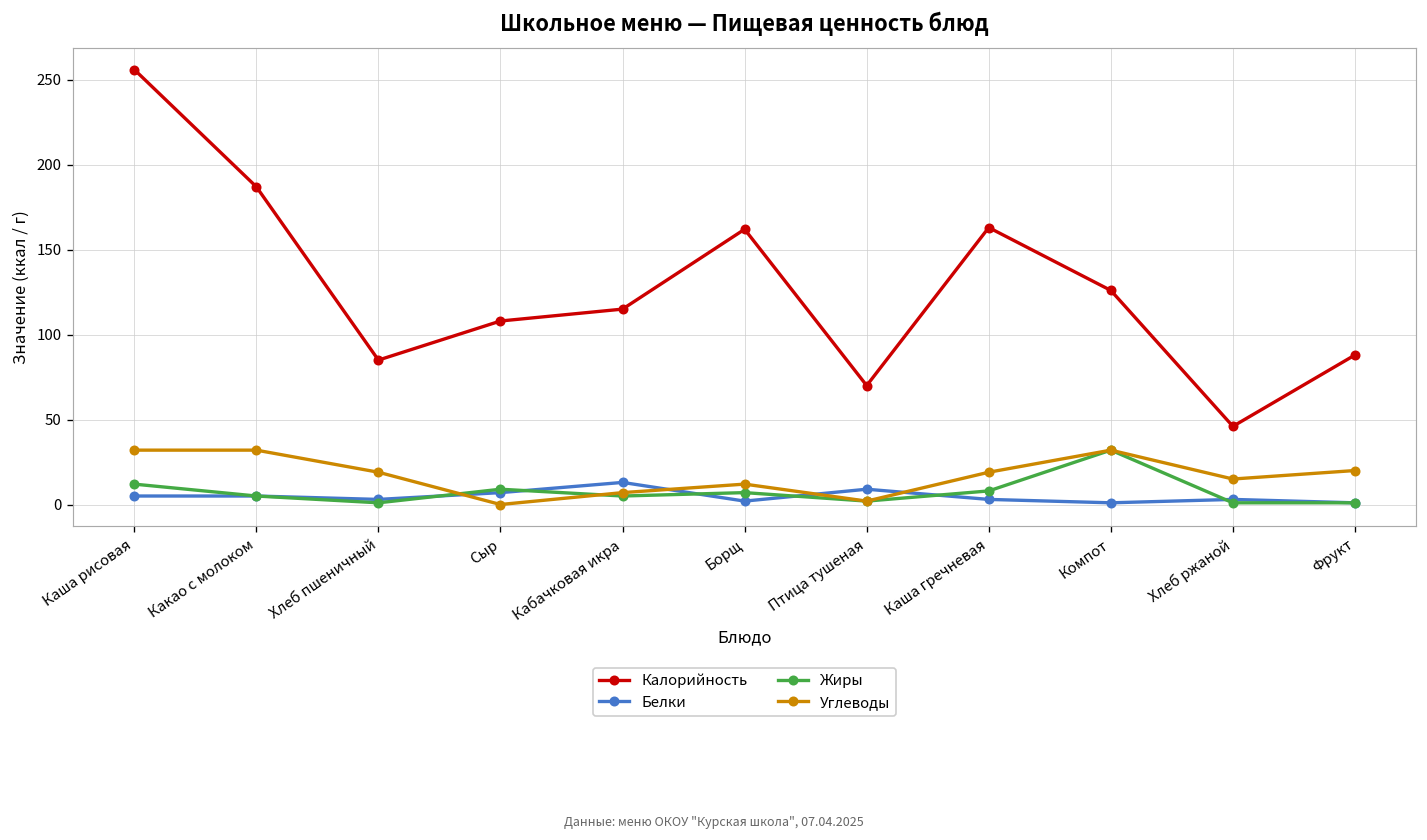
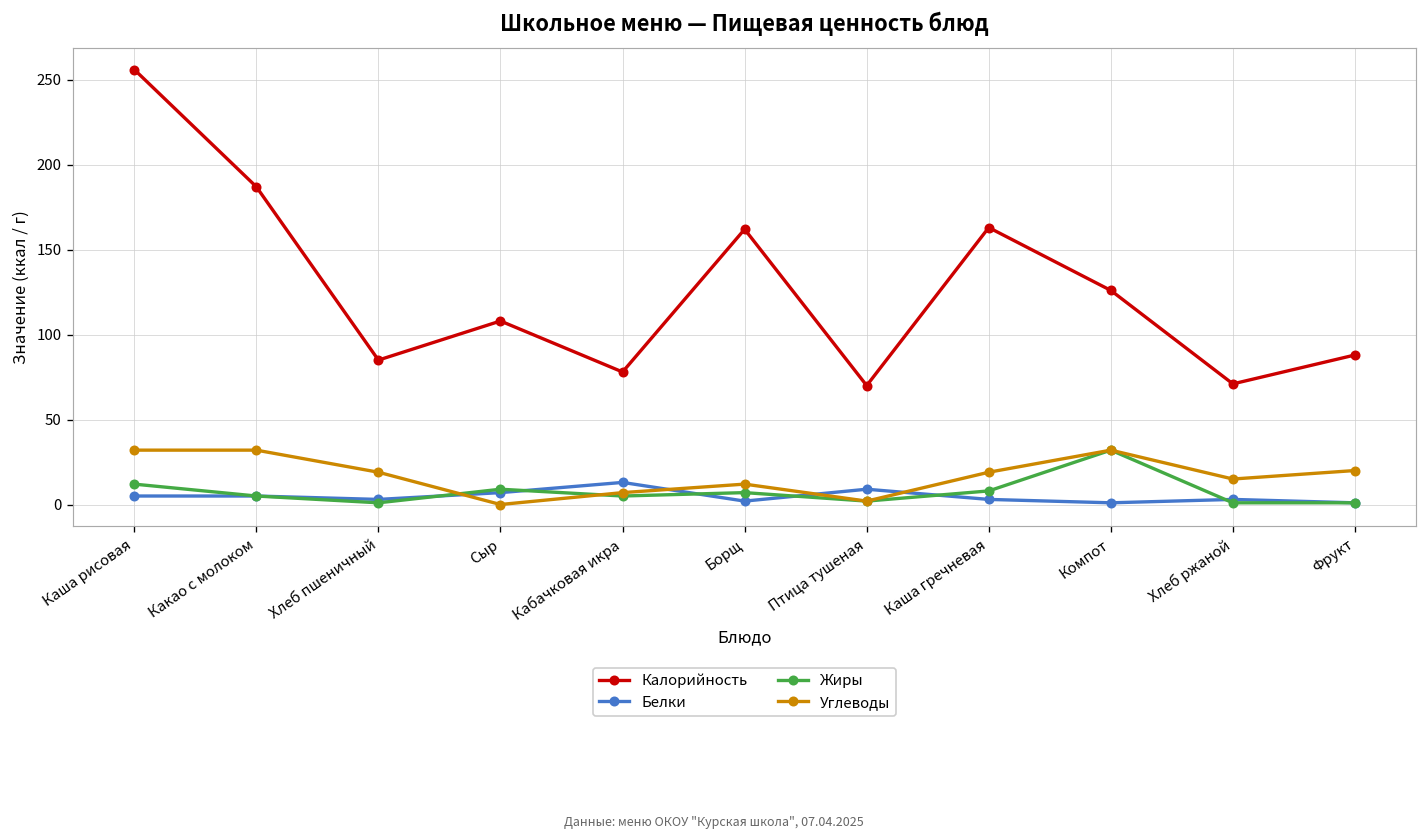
Калорийность, Кабачковая икра: 115 -> 78
Калорийность, Хлеб ржаной: 46 -> 71
